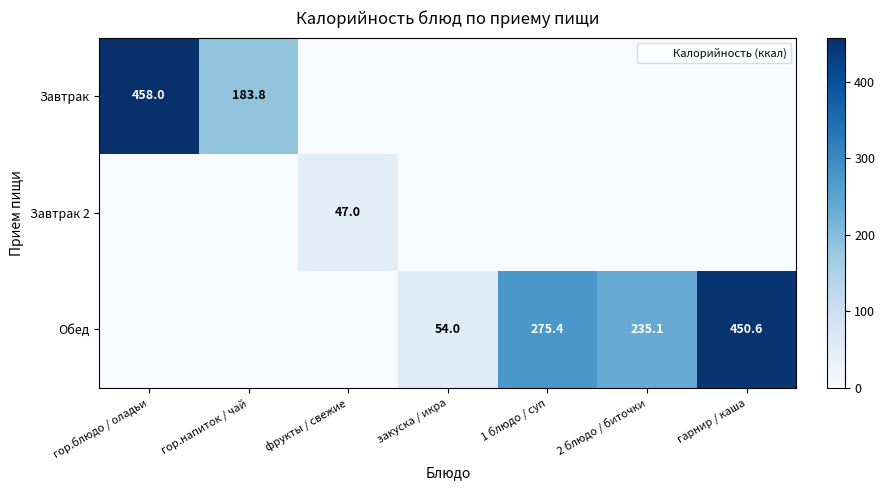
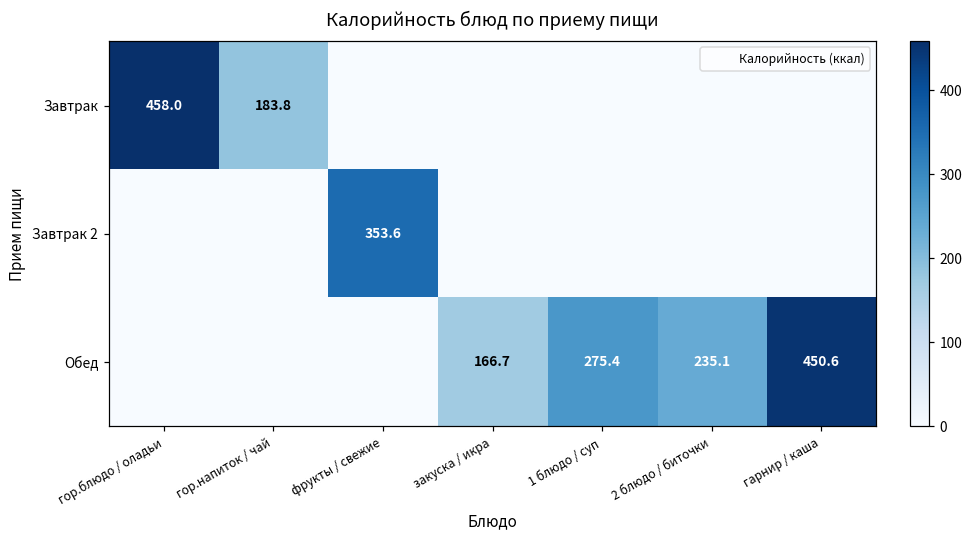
Завтрак 2, фрукты / свежие: 47.0 -> 353.6
Обед, закуска / икра: 54.0 -> 166.7
